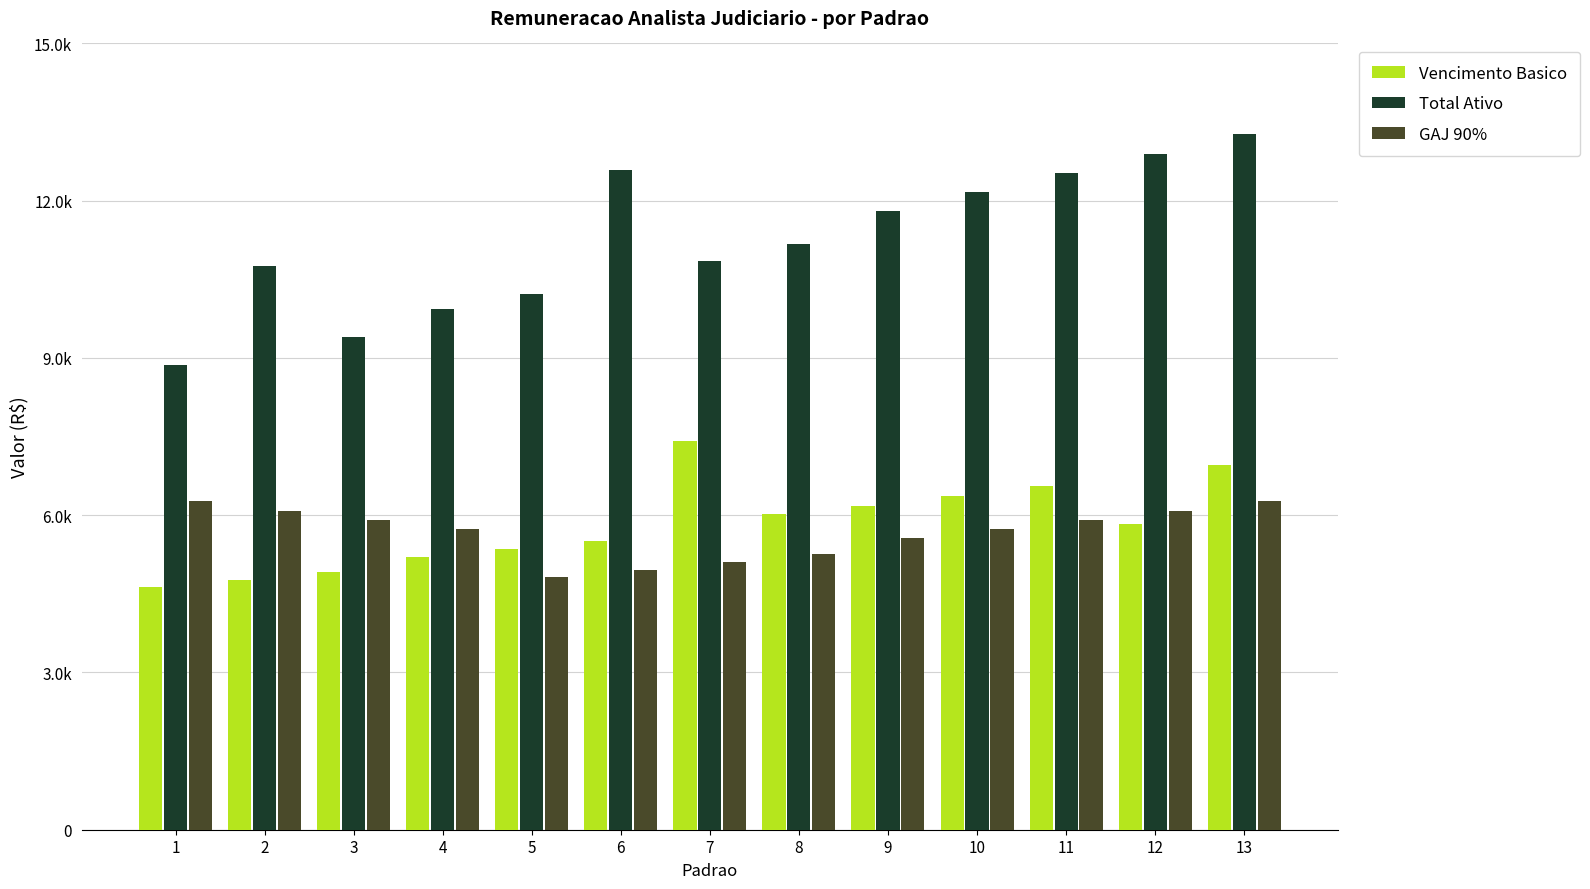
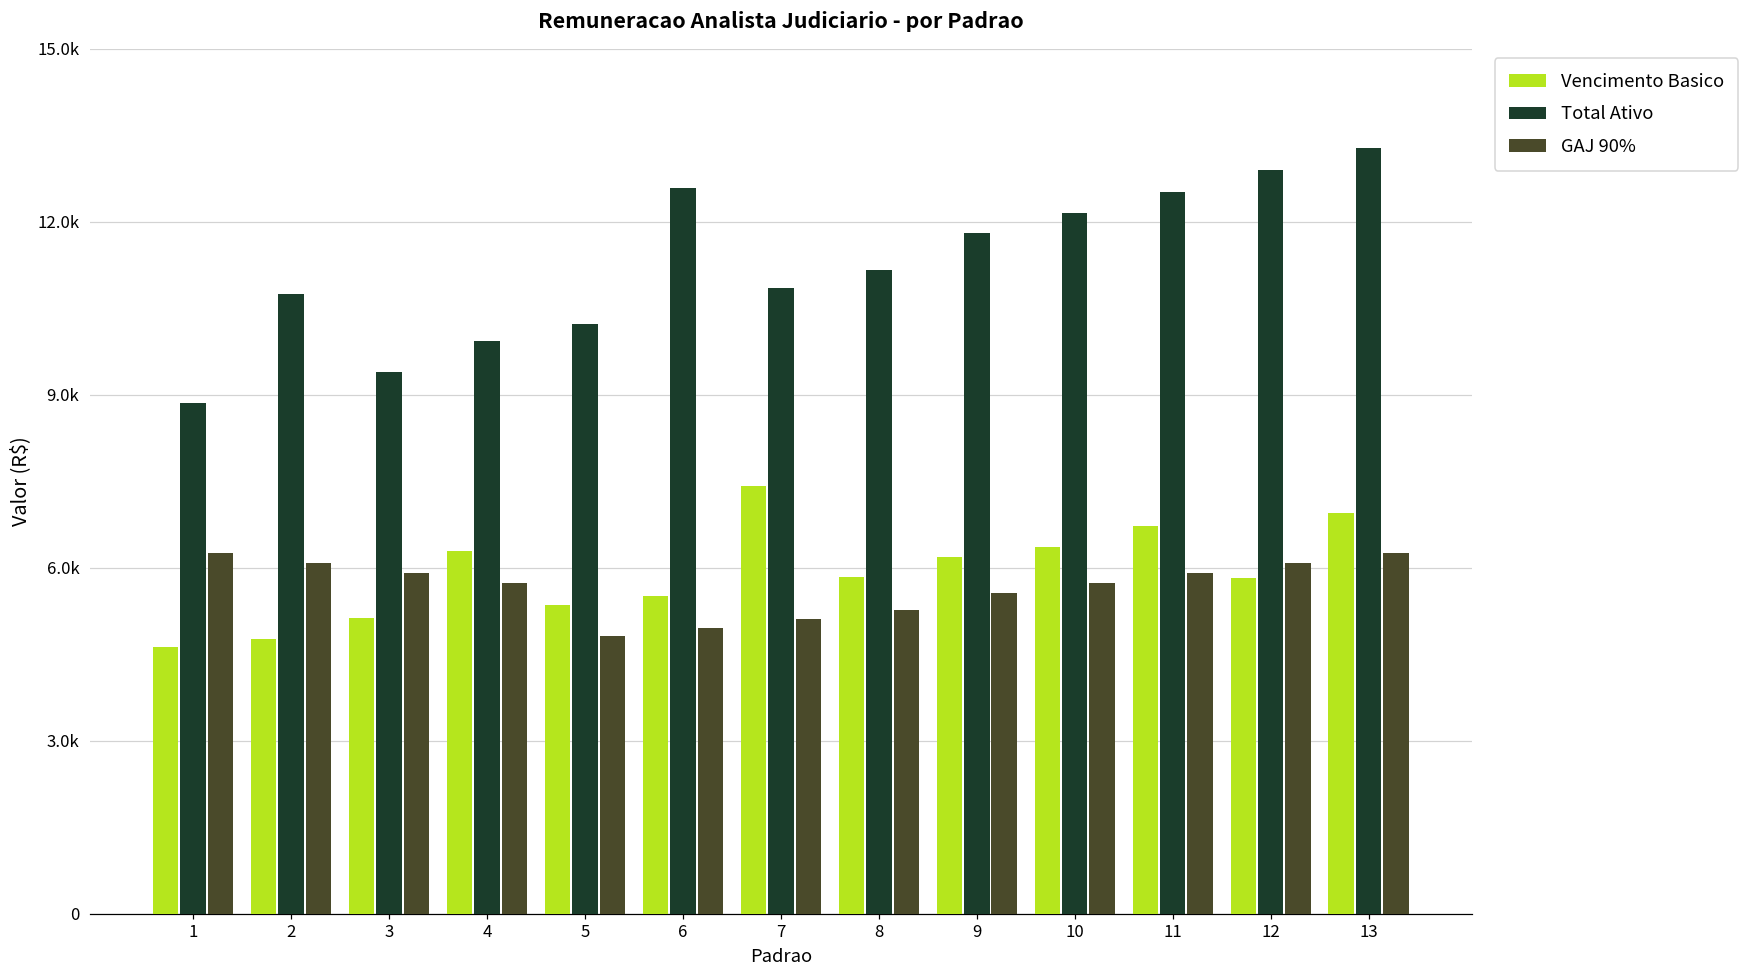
Vencimento Basico, 3: 4900 -> 5100
Vencimento Basico, 4: 5200 -> 6300
Vencimento Basico, 8: 6000 -> 5800
Vencimento Basico, 11: 6600 -> 6700
